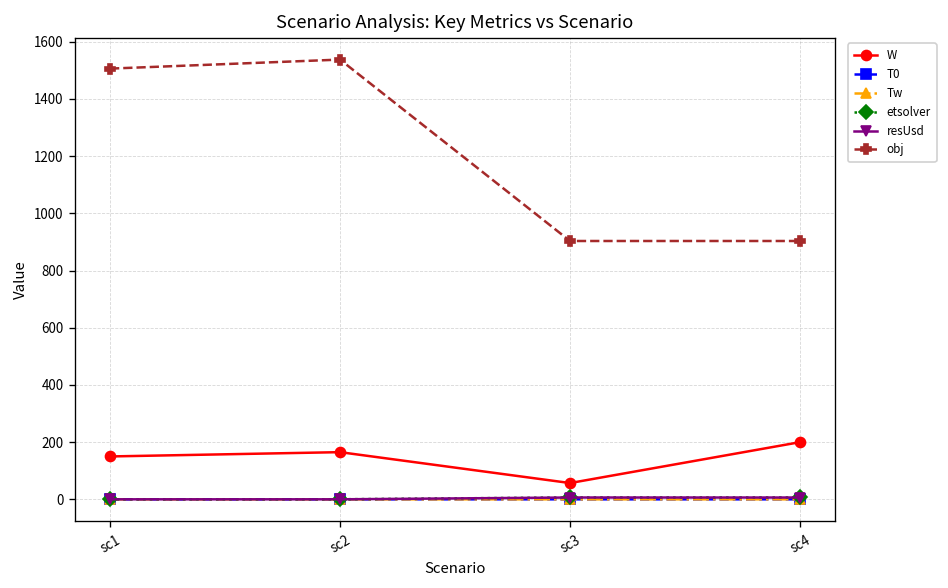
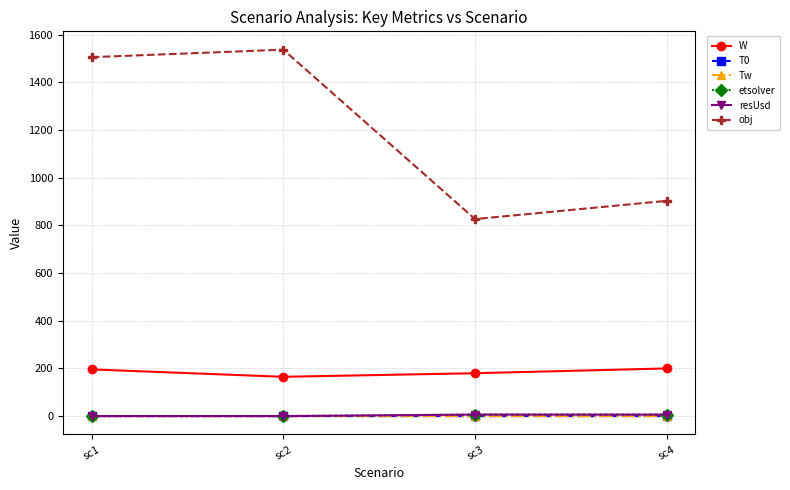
W, sc1: 150 -> 200
W, sc3: 60 -> 180
obj, sc3: 900 -> 830
